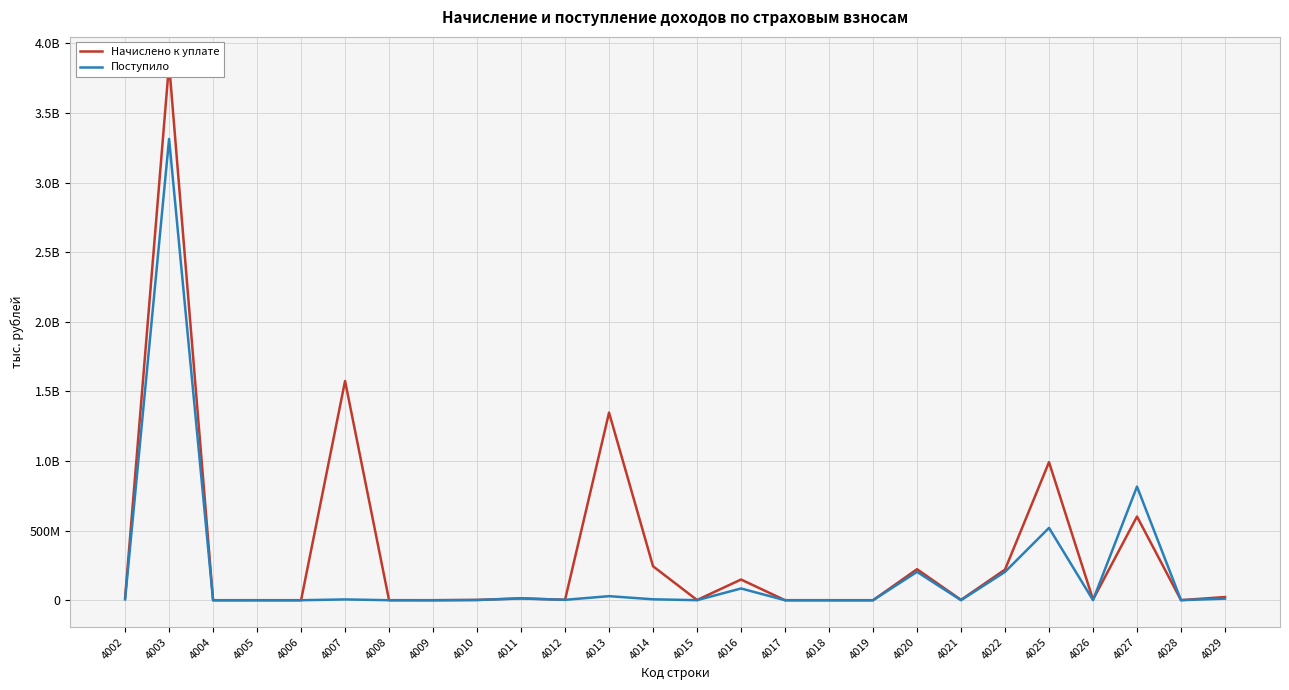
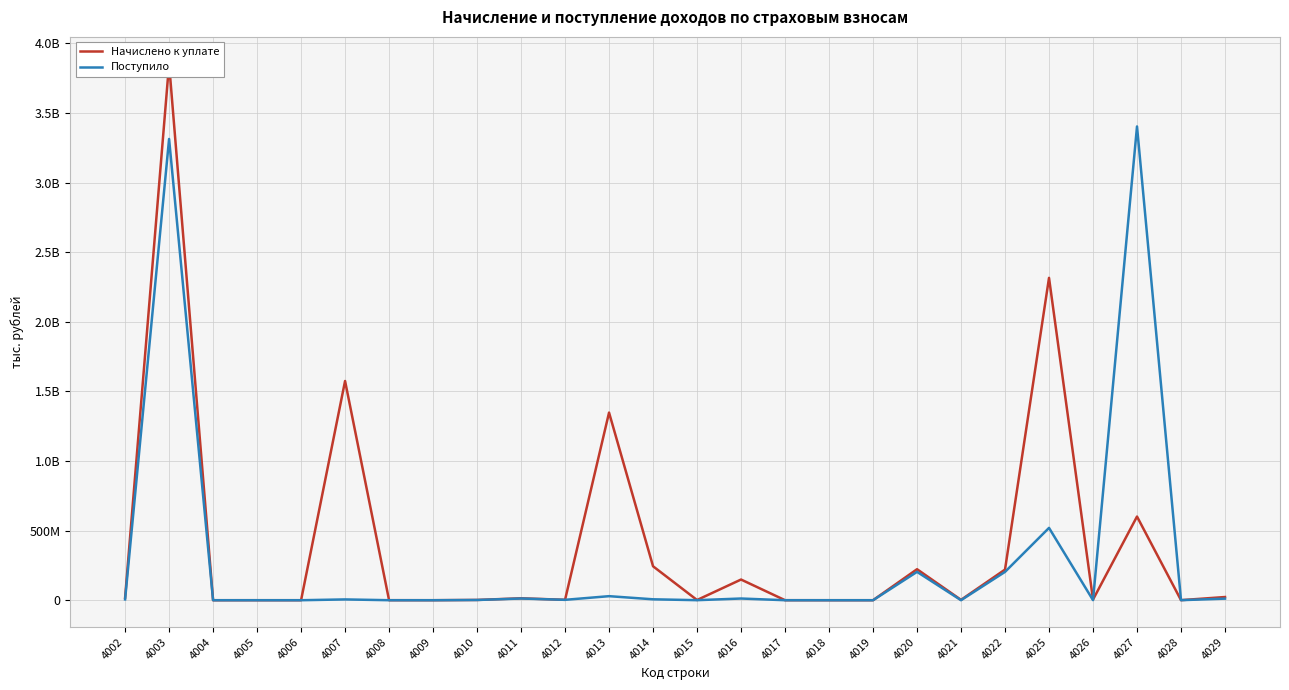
Поступило, 4016: 80000000 -> 10000000
Начислено к уплате, 4025: 990000000 -> 2320000000
Поступило, 4027: 820000000 -> 3400000000
